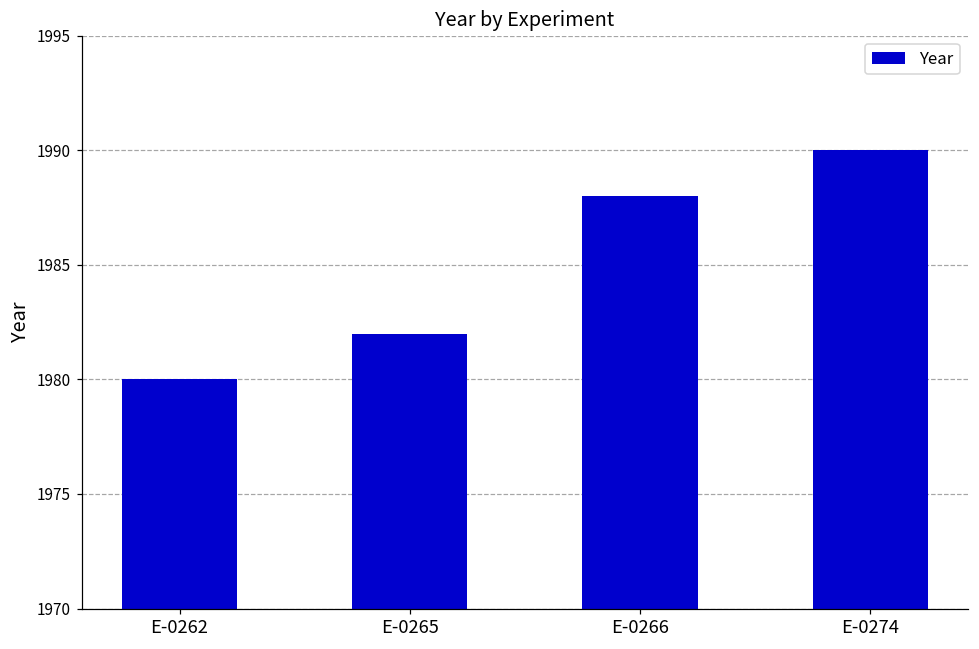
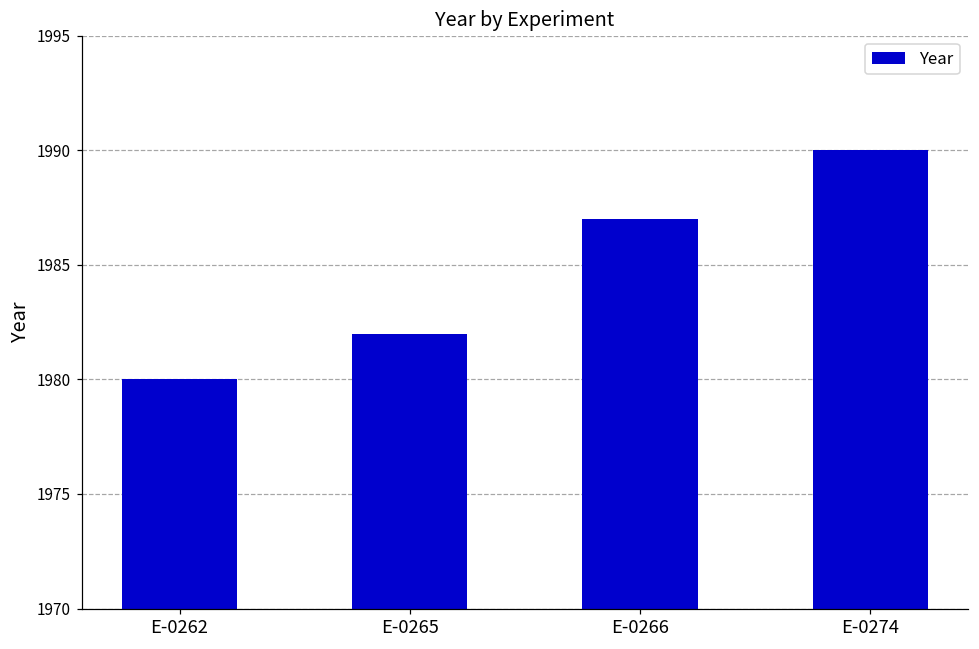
E-0266: 1988 -> 1987
